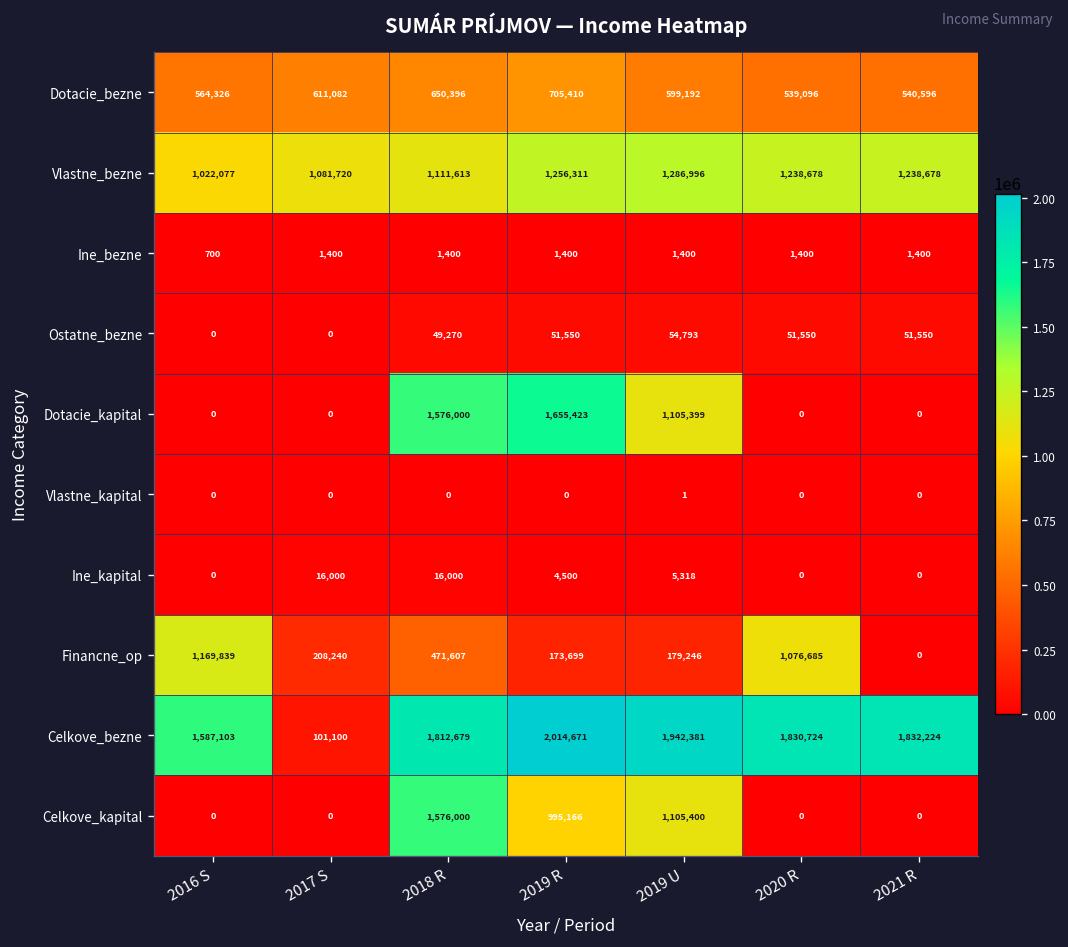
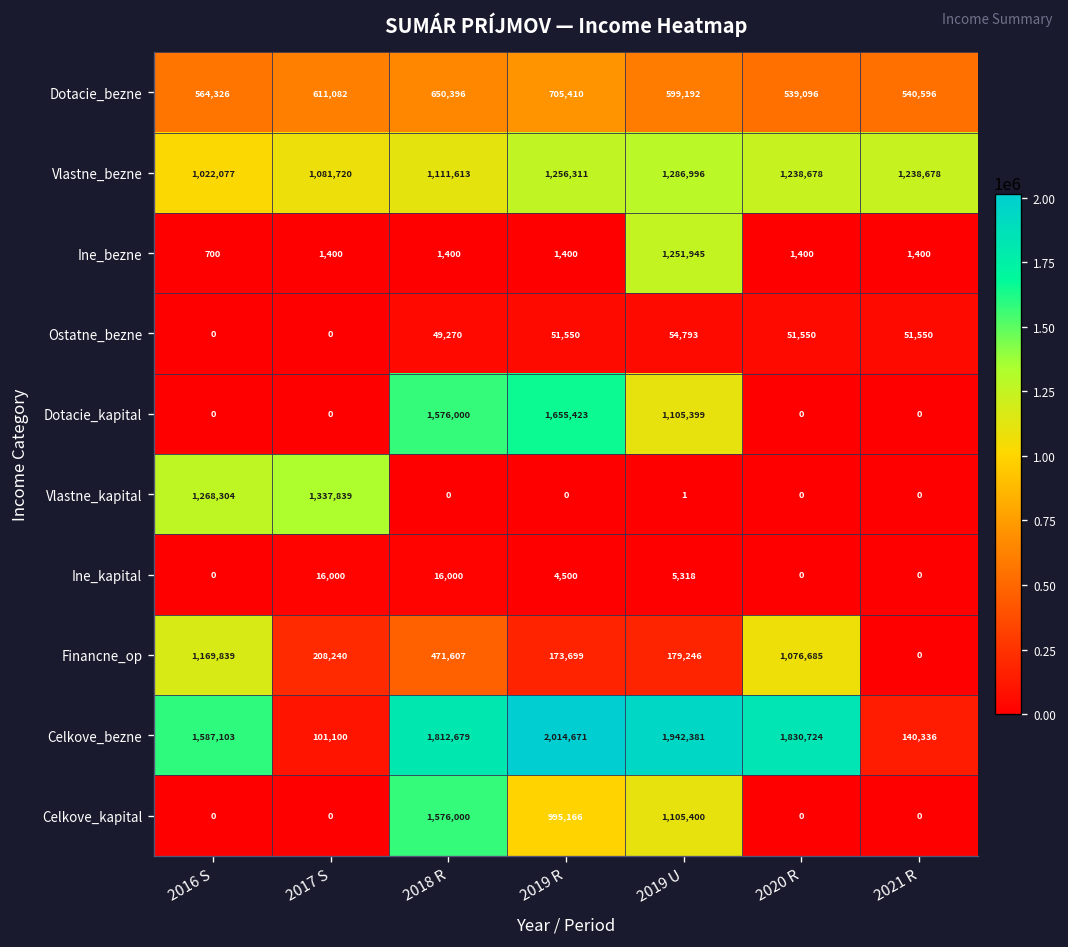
Ine_bezne, 2019 U: 1,400 -> 1,251,945
Vlastne_kapital, 2016 S: 0 -> 1,268,304
Vlastne_kapital, 2017 S: 0 -> 1,337,839
Celkove_bezne, 2021 R: 1,832,224 -> 140,336
